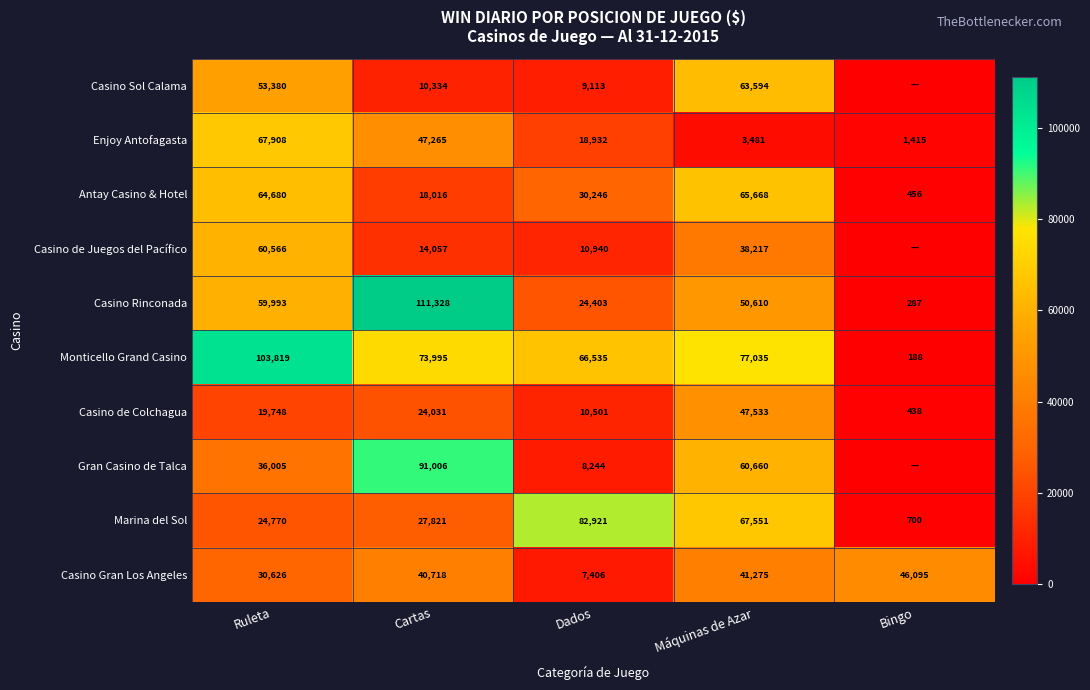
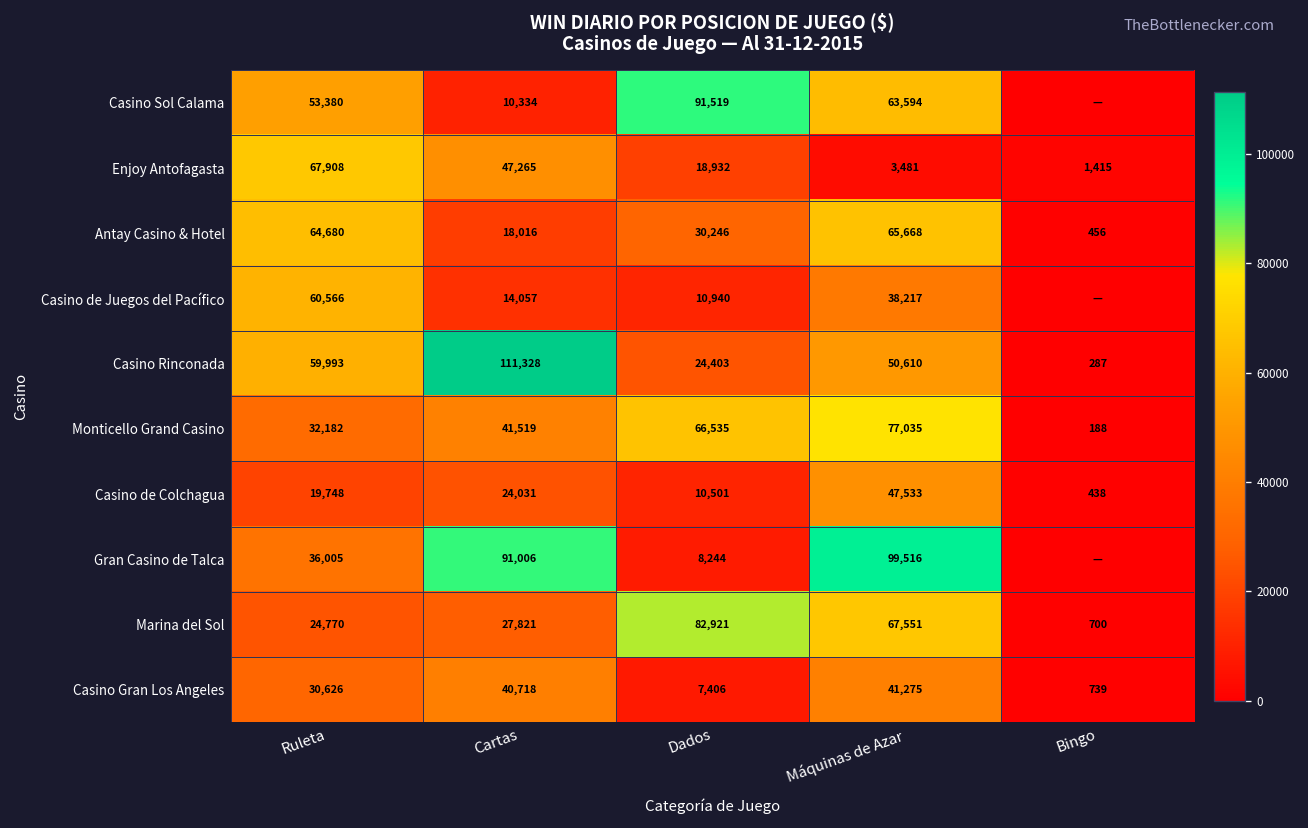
Casino Sol Calama, Dados: 9,113 -> 91,519
Monticello Grand Casino, Ruleta: 103,819 -> 32,182
Monticello Grand Casino, Cartas: 73,995 -> 41,519
Gran Casino de Talca, Máquinas de Azar: 60,660 -> 99,516
Casino Gran Los Angeles, Bingo: 46,095 -> 739
